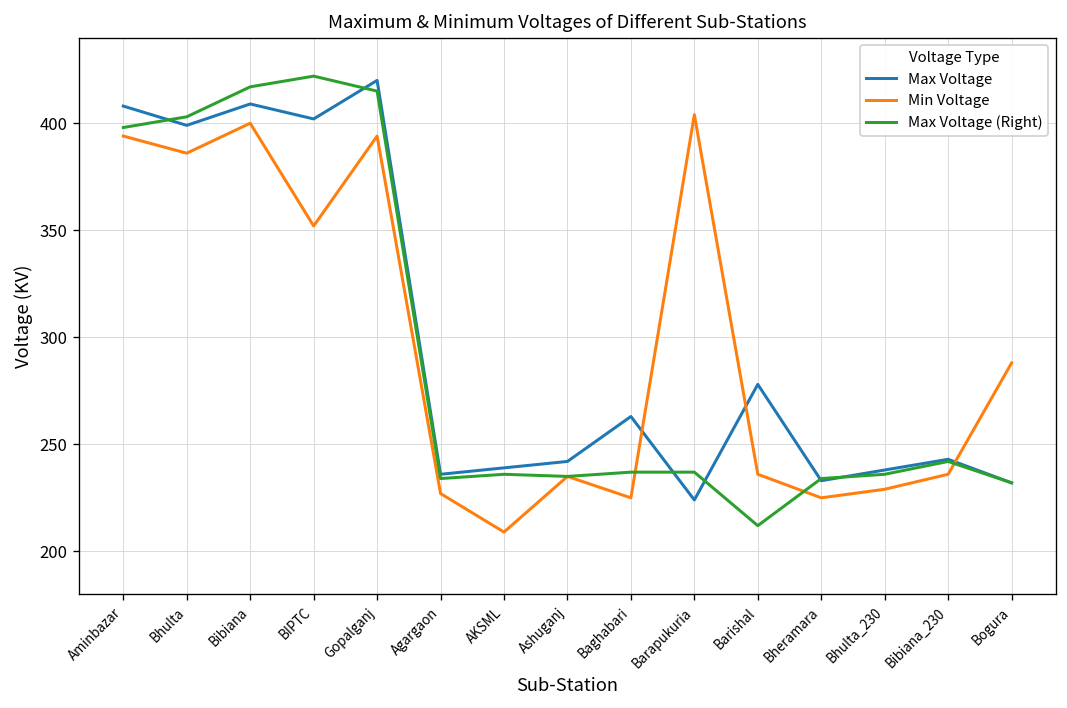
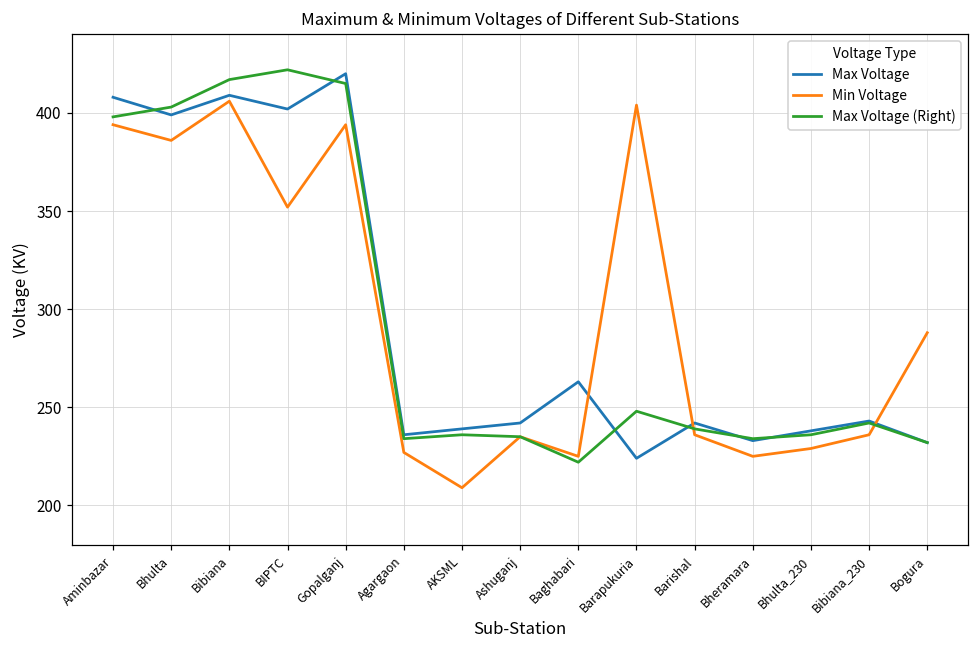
Min Voltage, Bibiana: 400 -> 406
Max Voltage (Right), Baghabari: 237 -> 222
Max Voltage (Right), Barapukuria: 237 -> 248
Max Voltage, Barishal: 278 -> 242
Max Voltage (Right), Barishal: 212 -> 239
